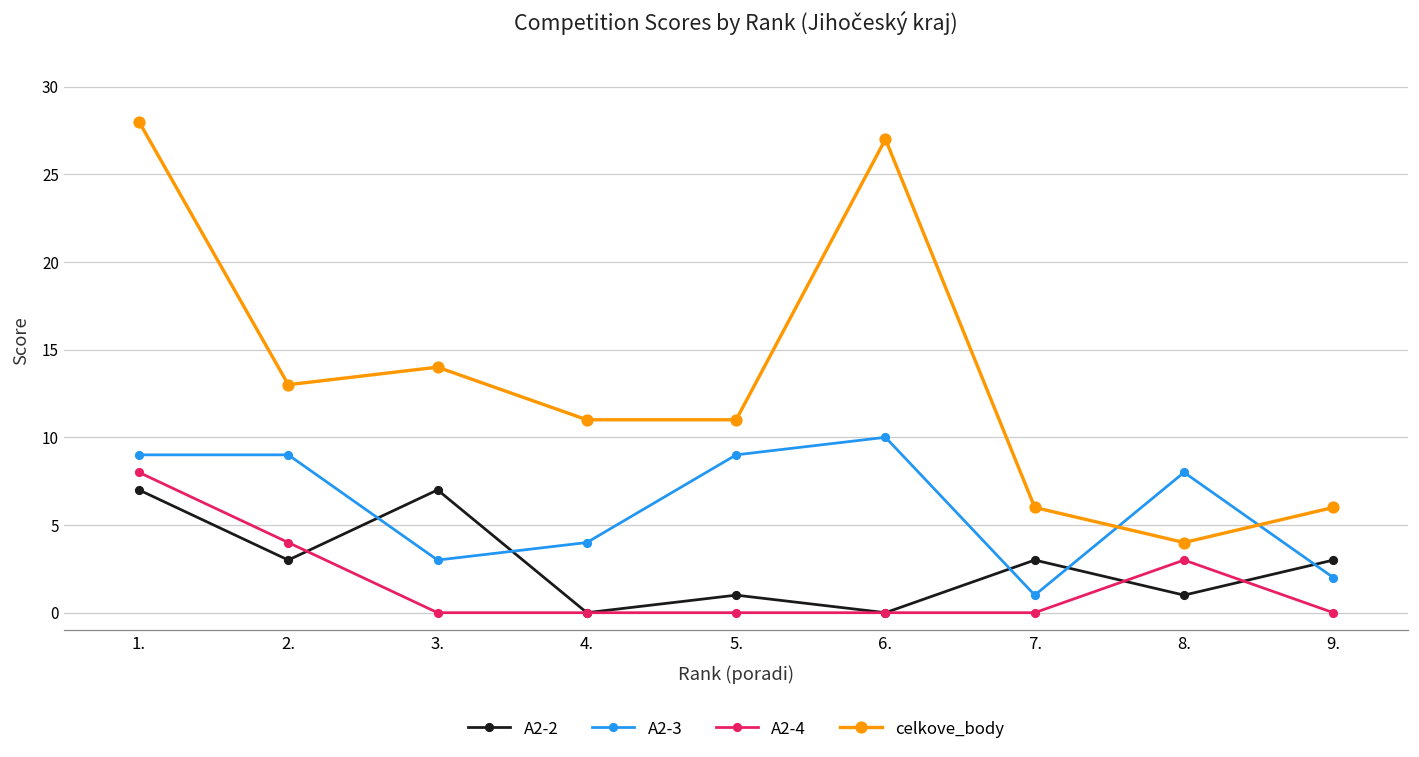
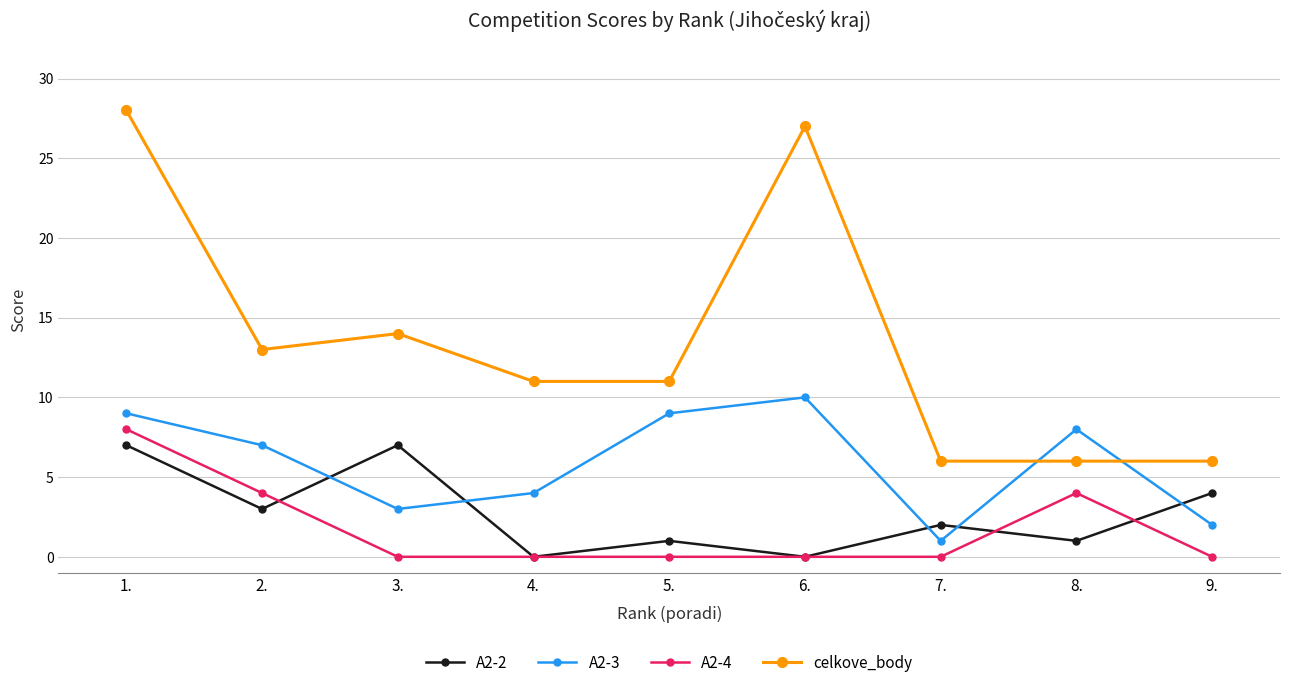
A2-3, 2.: 9 -> 7
A2-2, 7.: 3 -> 2
A2-4, 8.: 3 -> 4
celkove_body, 8.: 4 -> 6
A2-2, 9.: 3 -> 4
